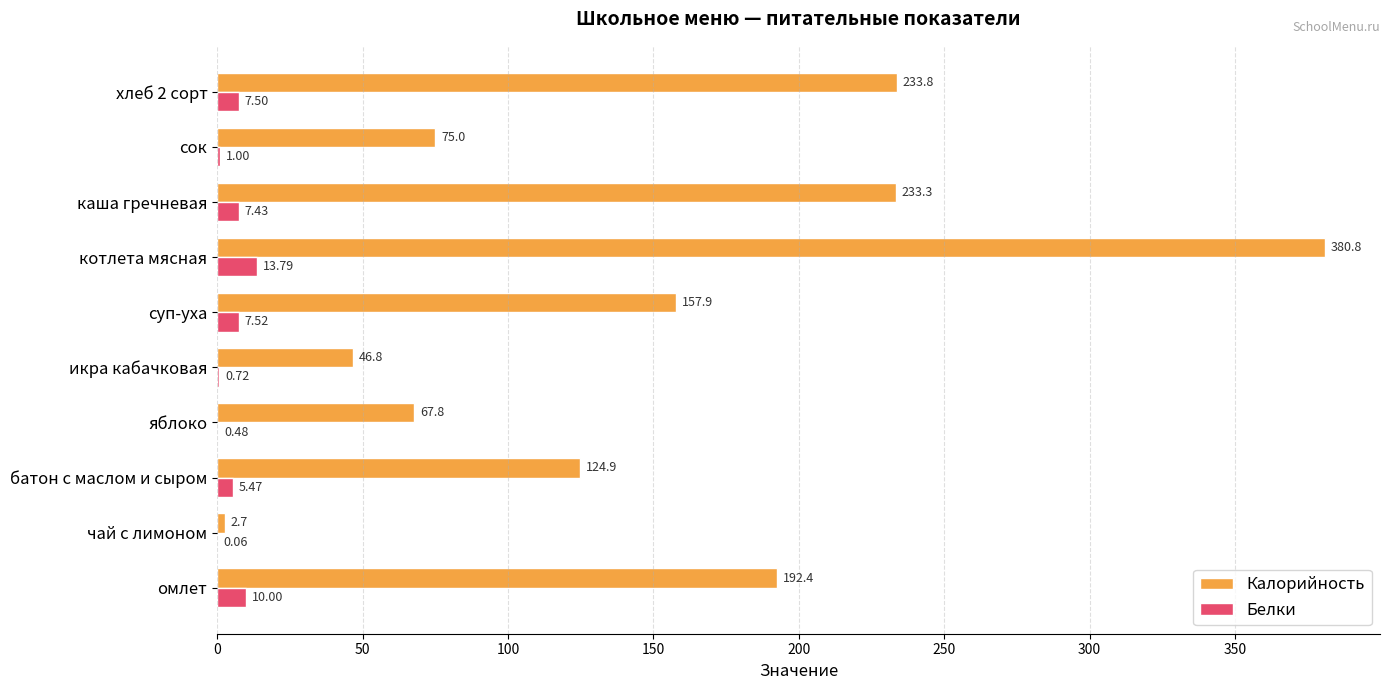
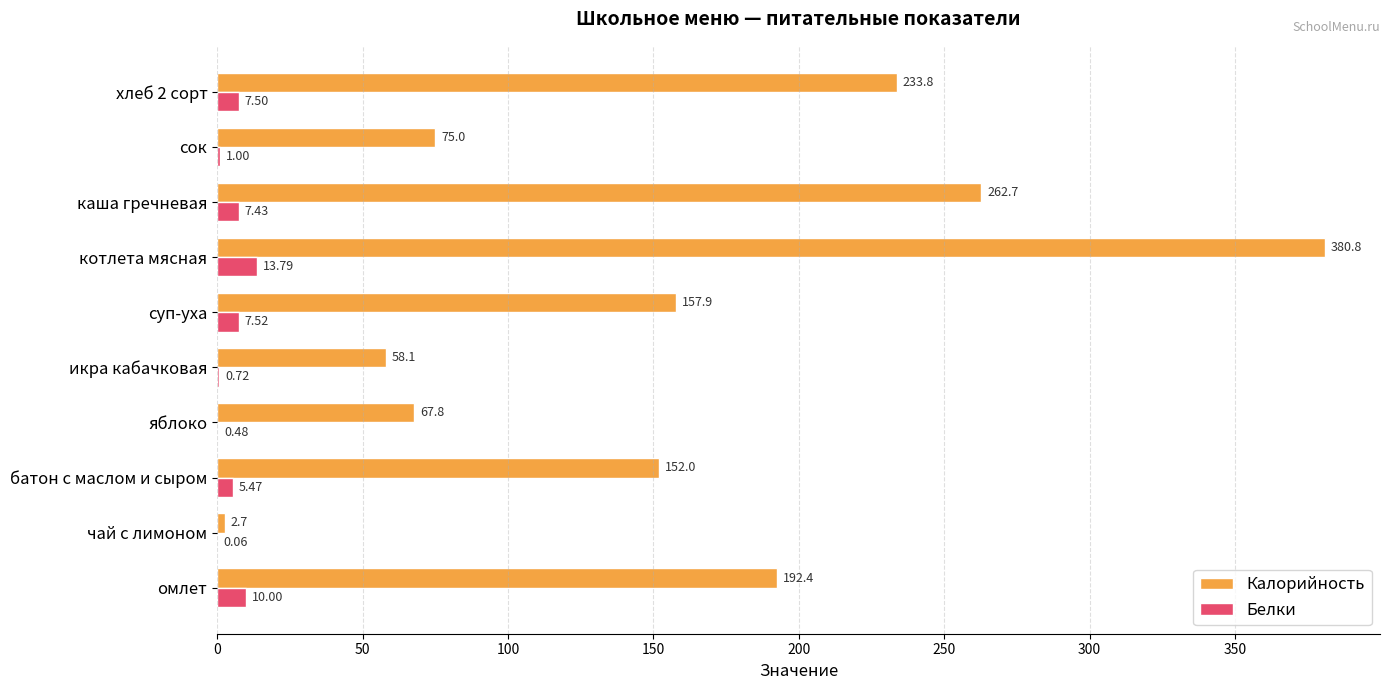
Калорийность, каша гречневая: 233.3 -> 262.7
Калорийность, икра кабачковая: 46.8 -> 58.1
Калорийность, батон с маслом и сыром: 124.9 -> 152.0
